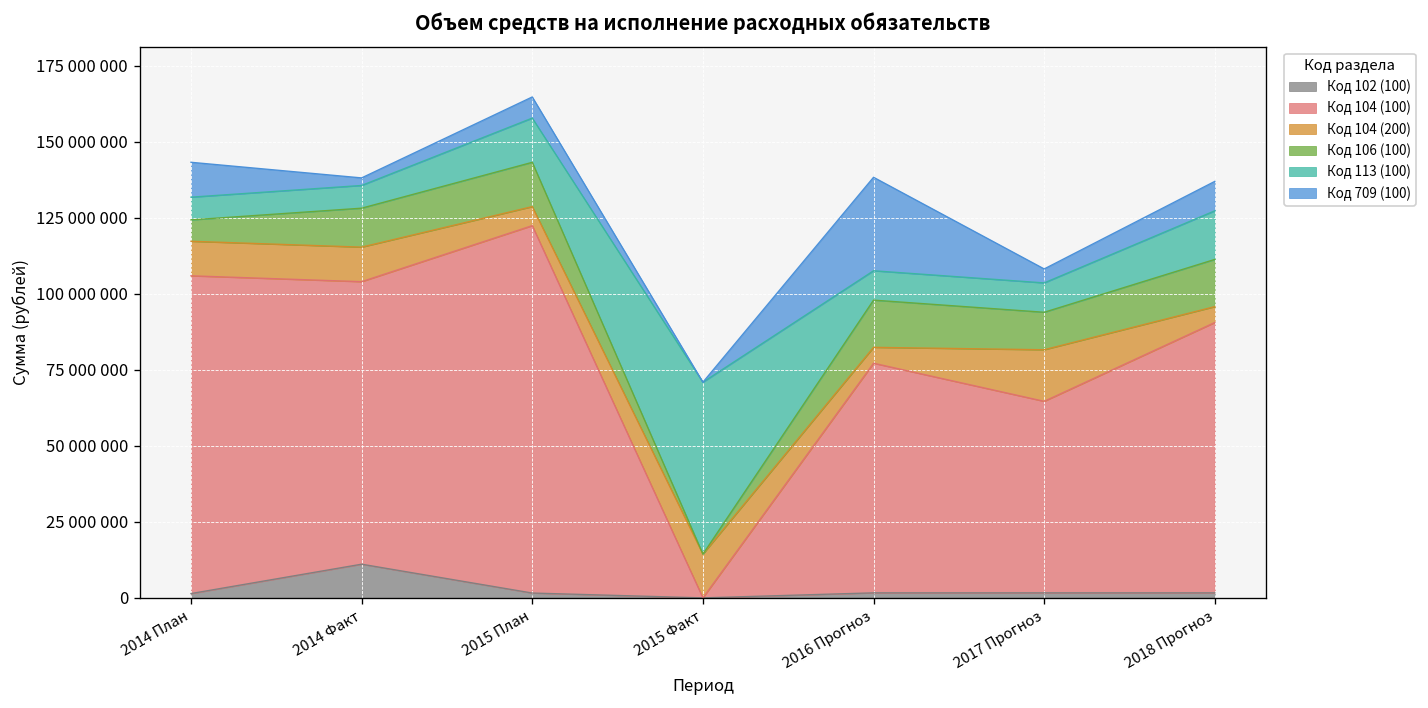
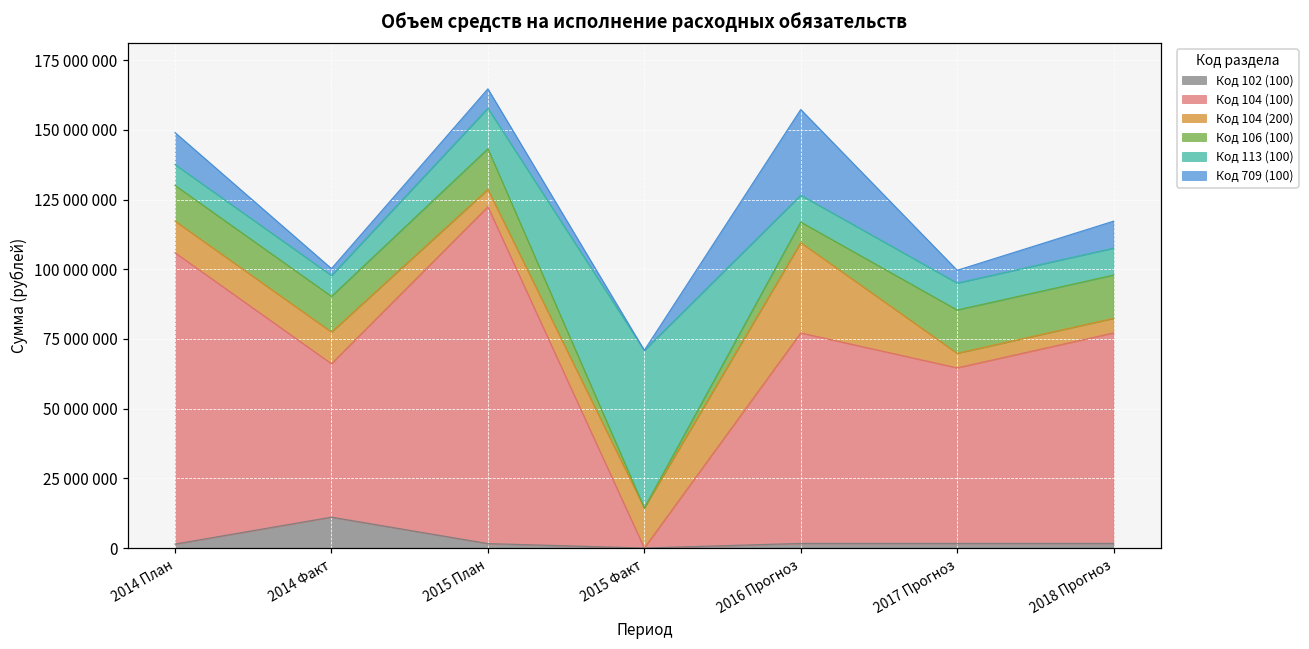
Код 106 (100), 2014 План: 7000000 -> 13000000
Код 104 (100), 2014 Факт: 93000000 -> 55000000
Код 104 (200), 2016 Прогноз: 5000000 -> 32000000
Код 106 (100), 2016 Прогноз: 16000000 -> 7000000
Код 104 (200), 2017 Прогноз: 17000000 -> 5000000
Код 106 (100), 2017 Прогноз: 12000000 -> 16000000
Код 104 (100), 2018 Прогноз: 89000000 -> 75000000
Код 113 (100), 2018 Прогноз: 16000000 -> 10000000
